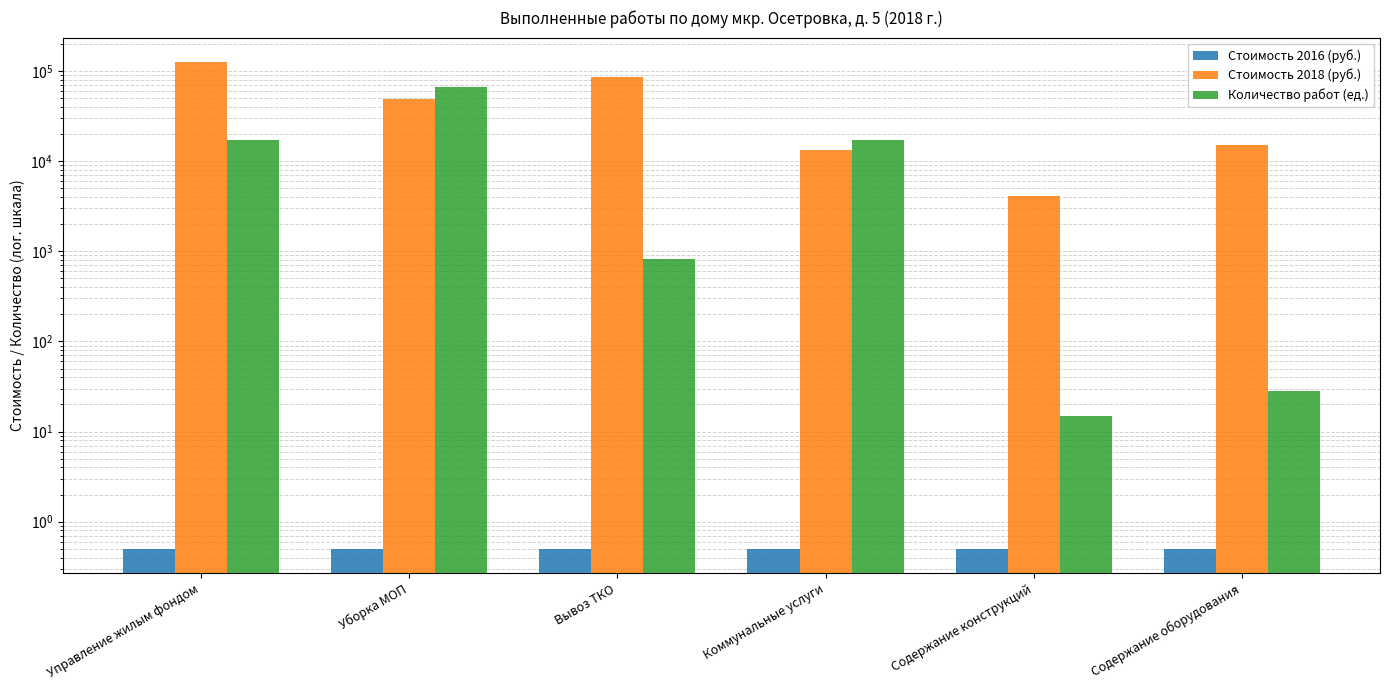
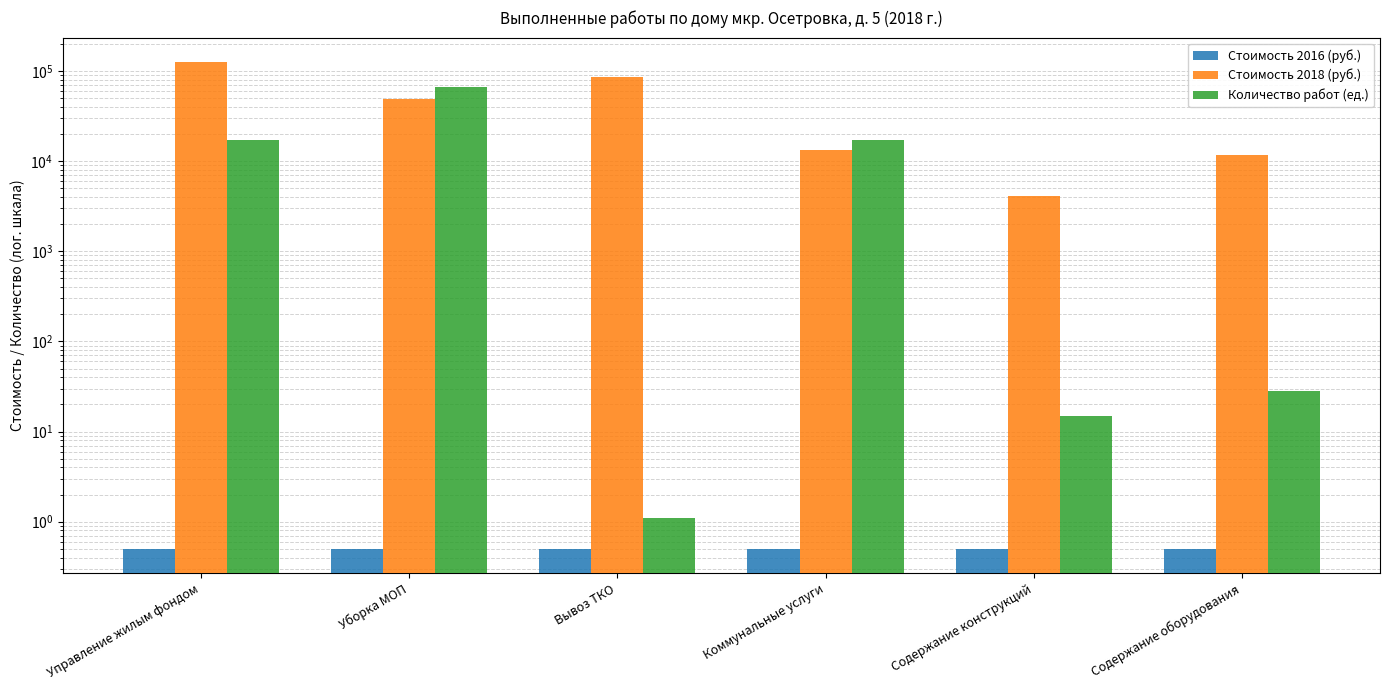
Количество работ (ед.), Вывоз ТКО: 800 -> 1.1
Стоимость 2018 (руб.), Содержание оборудования: 15000 -> 12000
